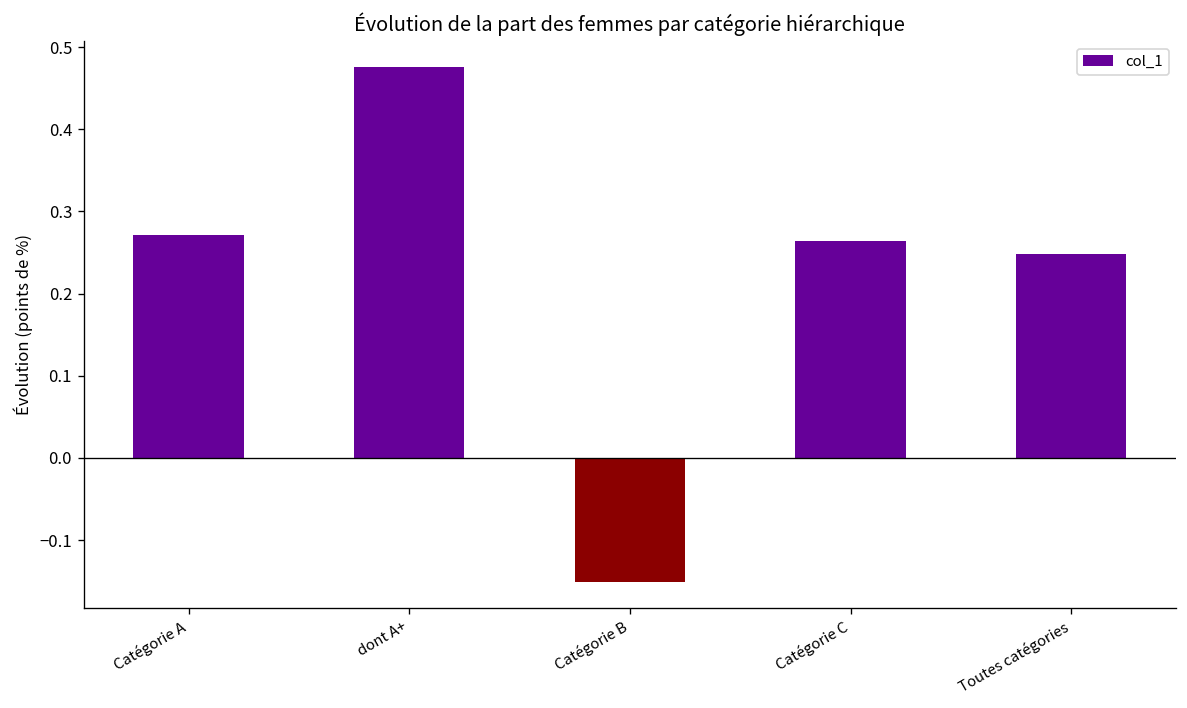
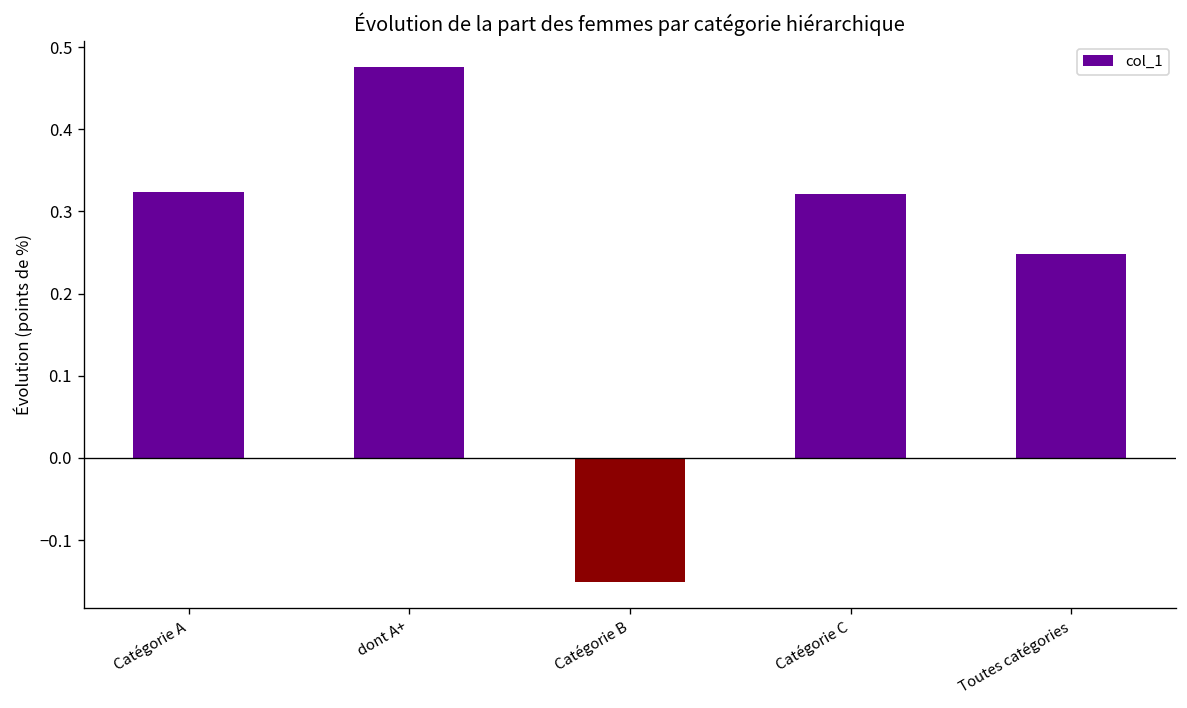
Catégorie A: 0.27 -> 0.32
Catégorie C: 0.26 -> 0.32
